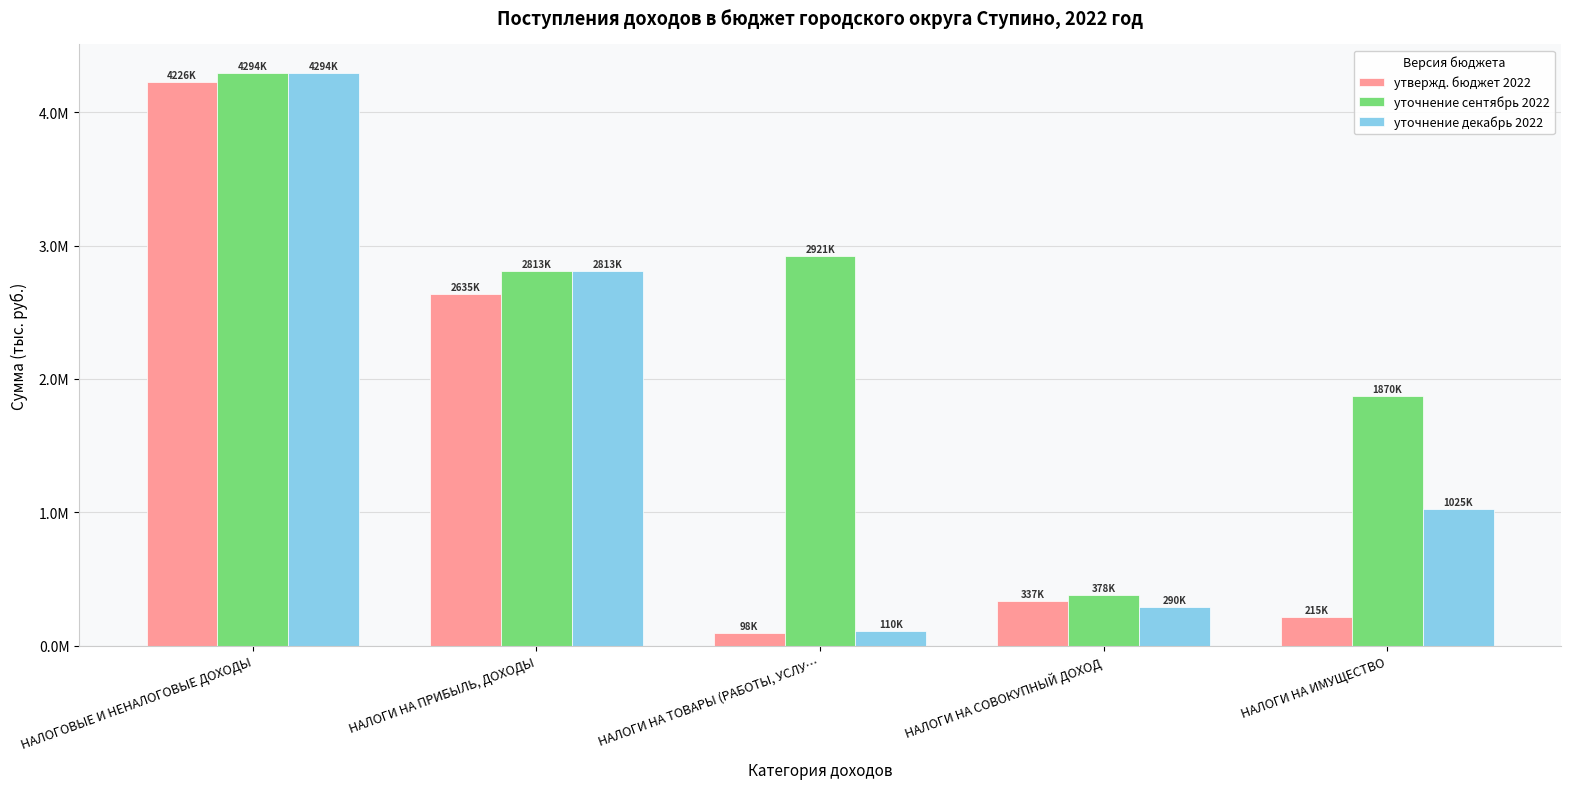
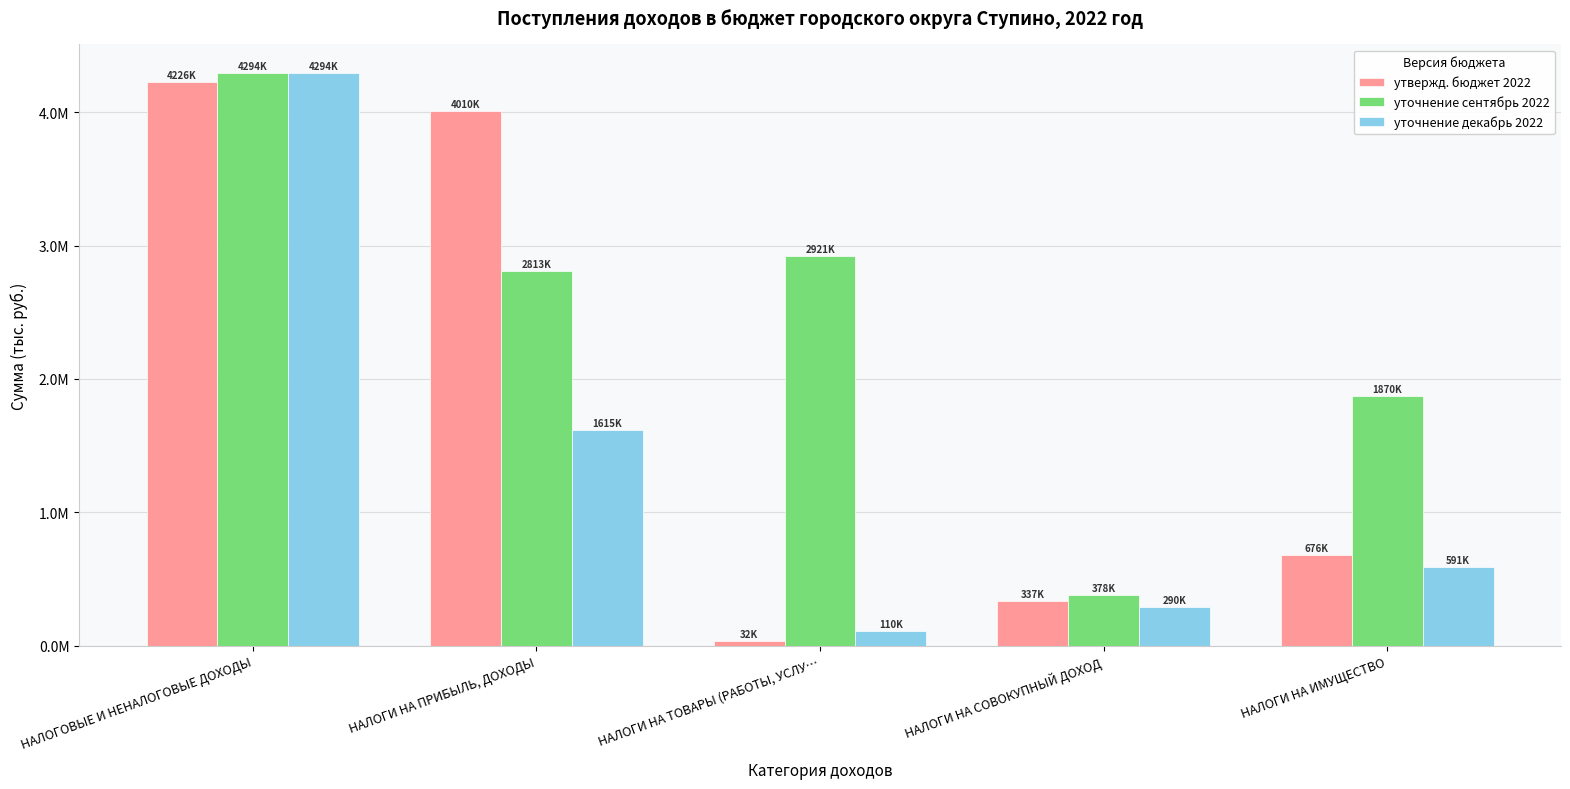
утвержд. бюджет 2022, НАЛОГИ НА ПРИБЫЛЬ, ДОХОДЫ: 2635K -> 4010K
уточнение декабрь 2022, НАЛОГИ НА ПРИБЫЛЬ, ДОХОДЫ: 2813K -> 1615K
утвержд. бюджет 2022, НАЛОГИ НА ТОВАРЫ (РАБОТЫ, УСЛУ…: 98K -> 32K
утвержд. бюджет 2022, НАЛОГИ НА ИМУЩЕСТВО: 215K -> 676K
уточнение декабрь 2022, НАЛОГИ НА ИМУЩЕСТВО: 1025K -> 591K
